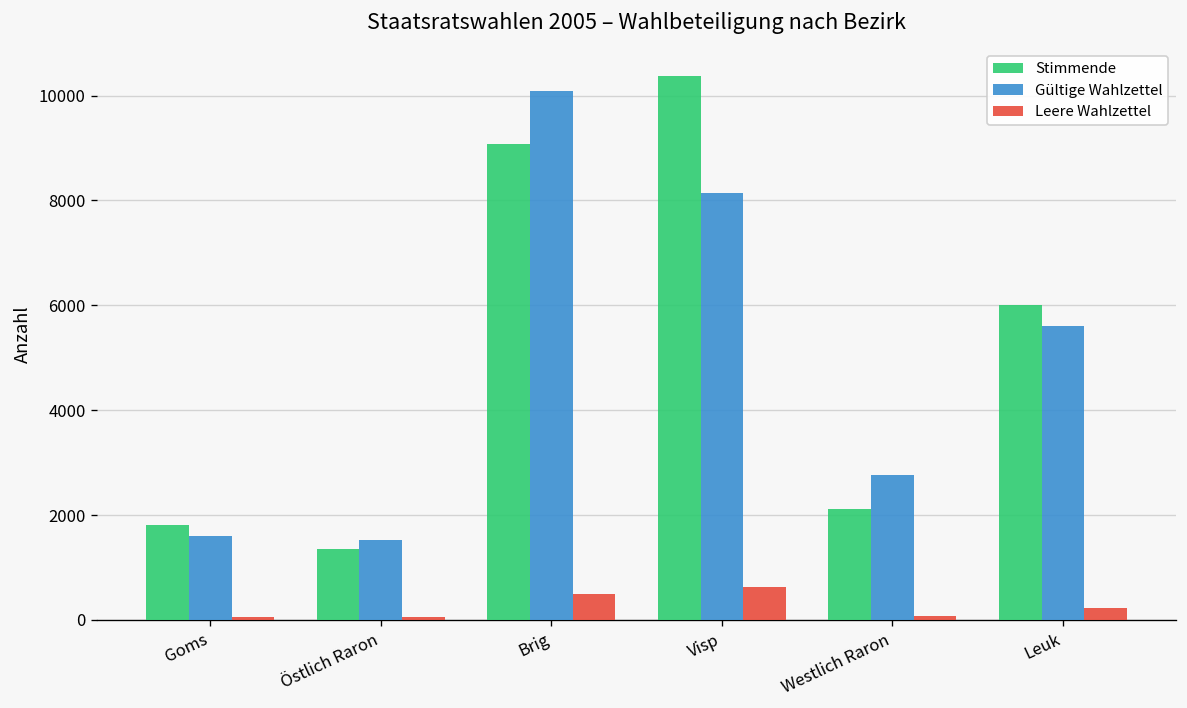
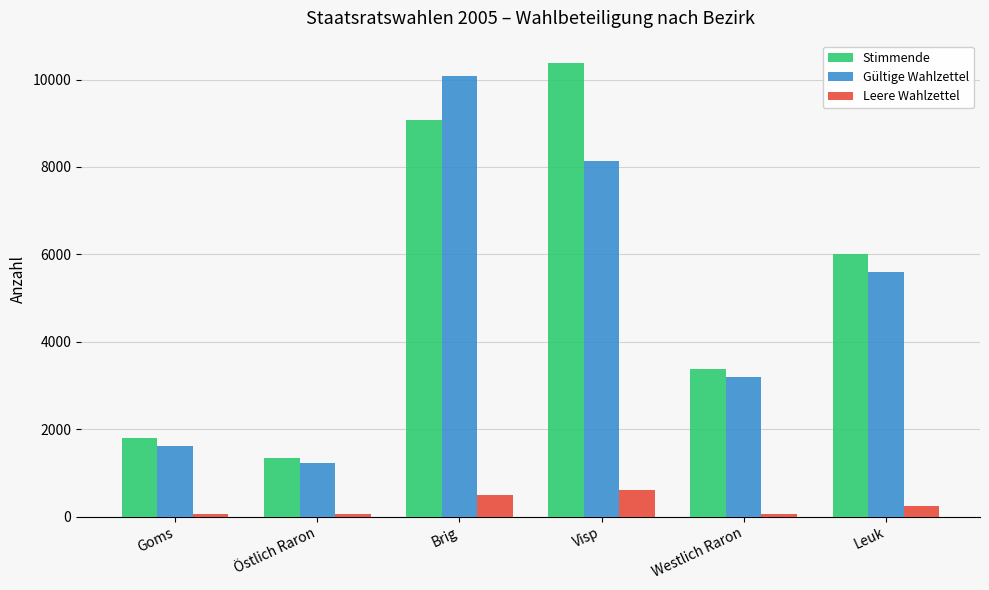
Gültige Wahlzettel, Östlich Raron: 1500 -> 1200
Stimmende, Westlich Raron: 2100 -> 3400
Gültige Wahlzettel, Westlich Raron: 2800 -> 3200
